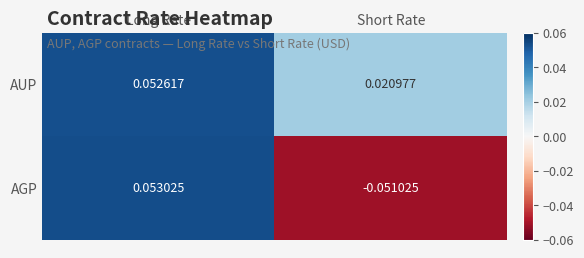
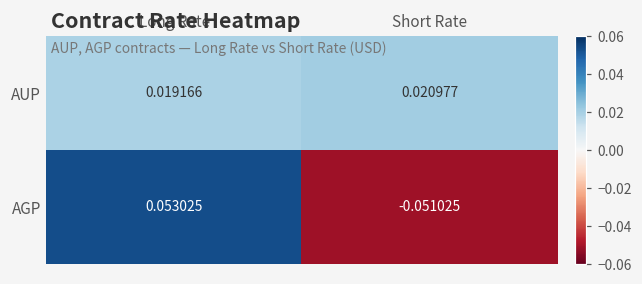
AUP, Long Rate: 0.052617 -> 0.019166
